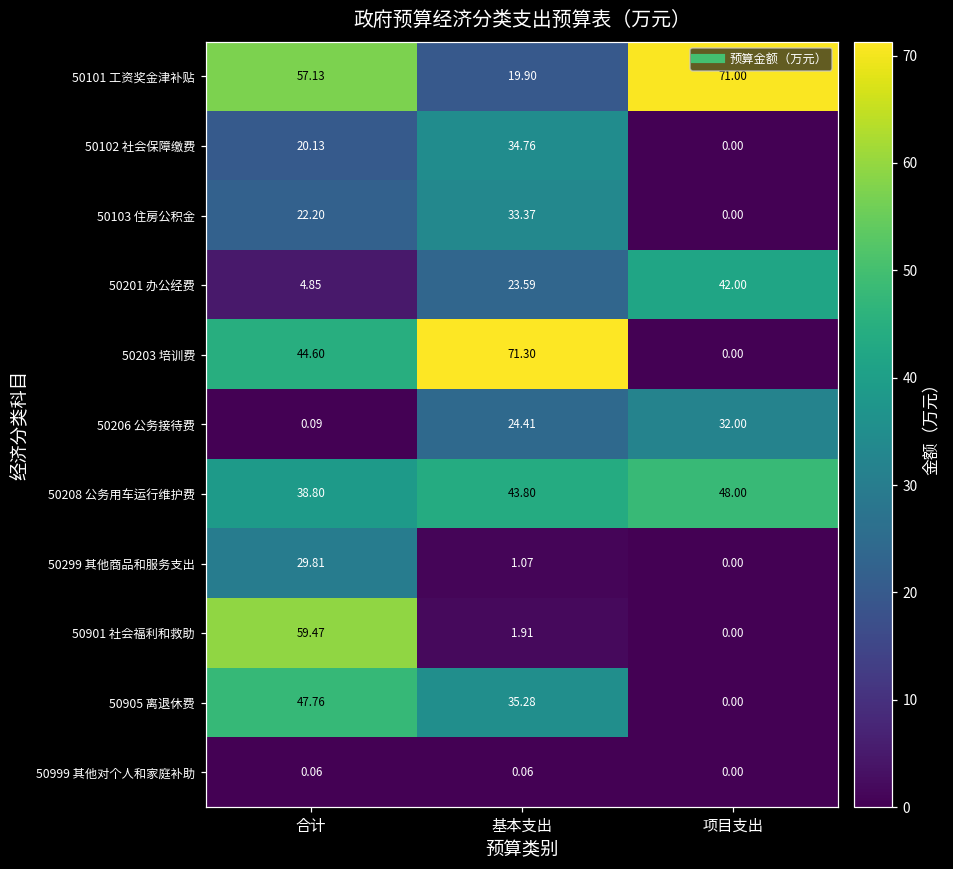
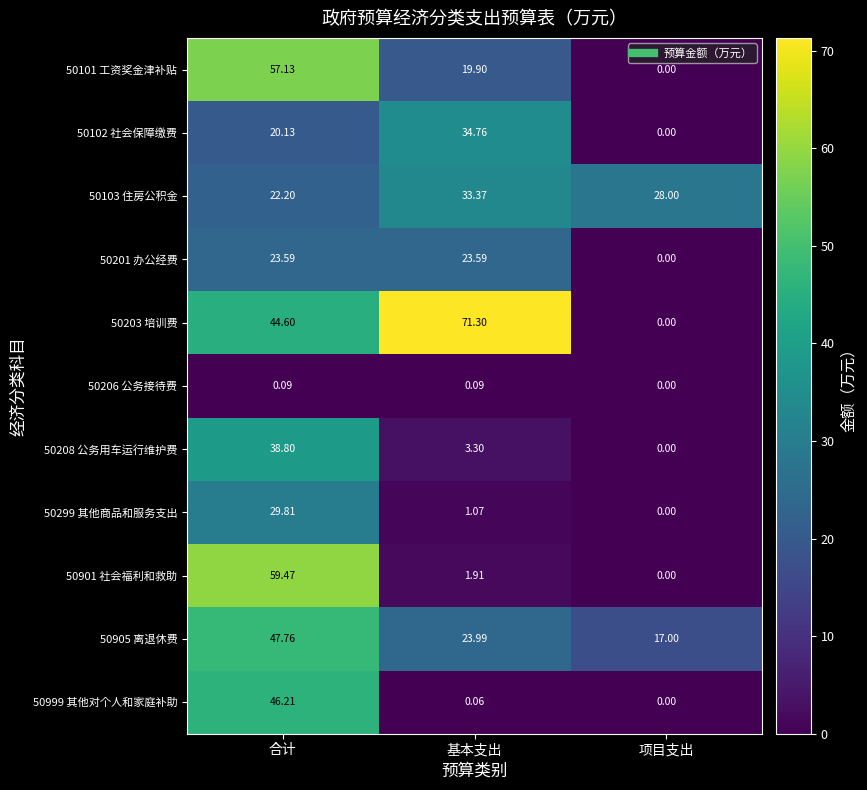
50101 工资奖金津补贴, 项目支出: 71.00 -> 0.00
50103 住房公积金, 项目支出: 0.00 -> 28.00
50201 办公经费, 合计: 4.85 -> 23.59
50201 办公经费, 项目支出: 42.00 -> 0.00
50206 公务接待费, 基本支出: 24.41 -> 0.09
50206 公务接待费, 项目支出: 32.00 -> 0.00
50208 公务用车运行维护费, 基本支出: 43.80 -> 3.30
50208 公务用车运行维护费, 项目支出: 48.00 -> 0.00
50905 离退休费, 基本支出: 35.28 -> 23.99
50905 离退休费, 项目支出: 0.00 -> 17.00
50999 其他对个人和家庭补助, 合计: 0.06 -> 46.21
